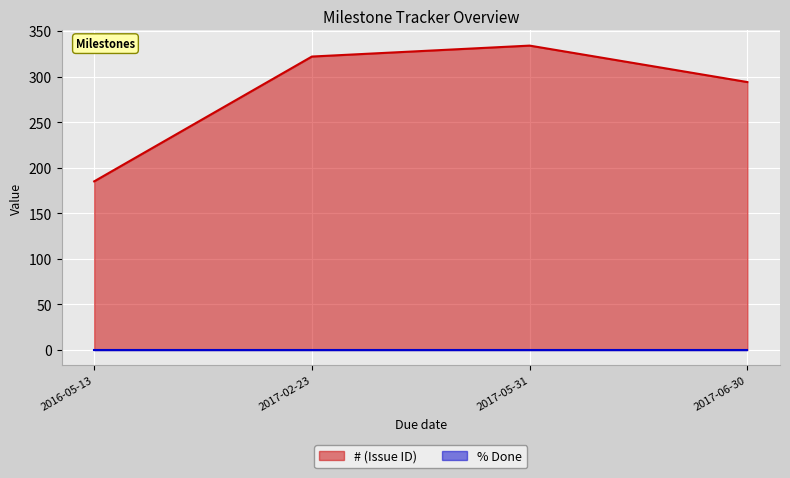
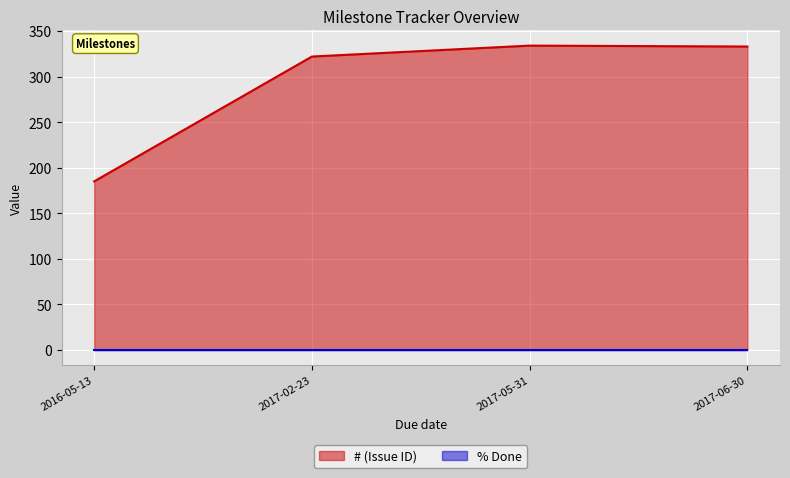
# (Issue ID), 2017-06-30: 290 -> 330
